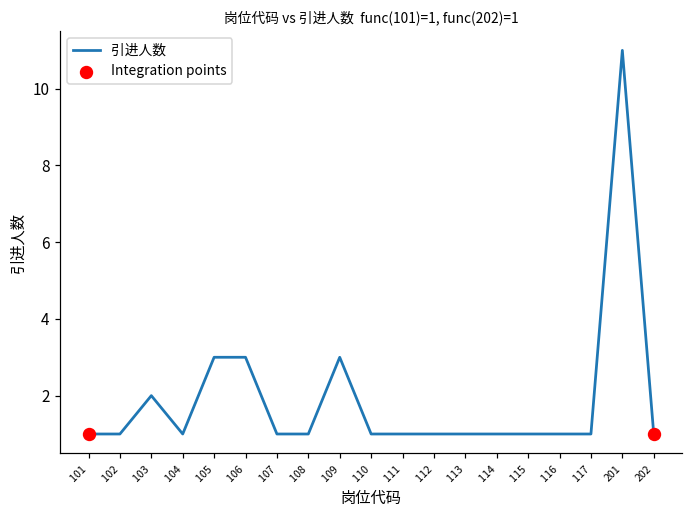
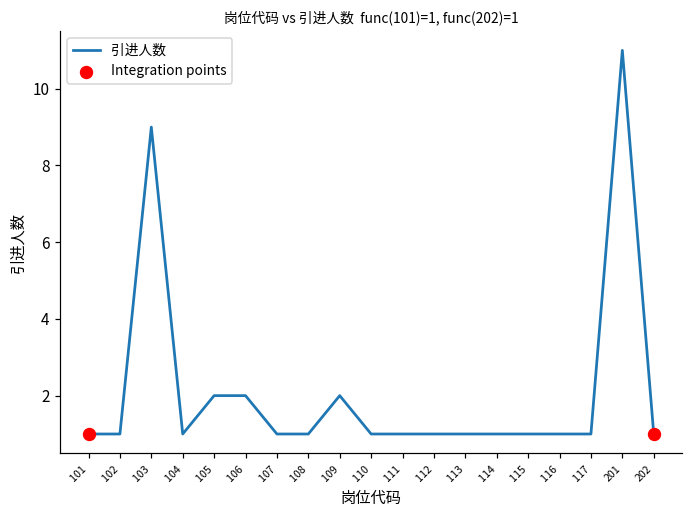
引进人数, 103: 2 -> 9
引进人数, 105: 3 -> 2
引进人数, 106: 3 -> 2
引进人数, 109: 3 -> 2
